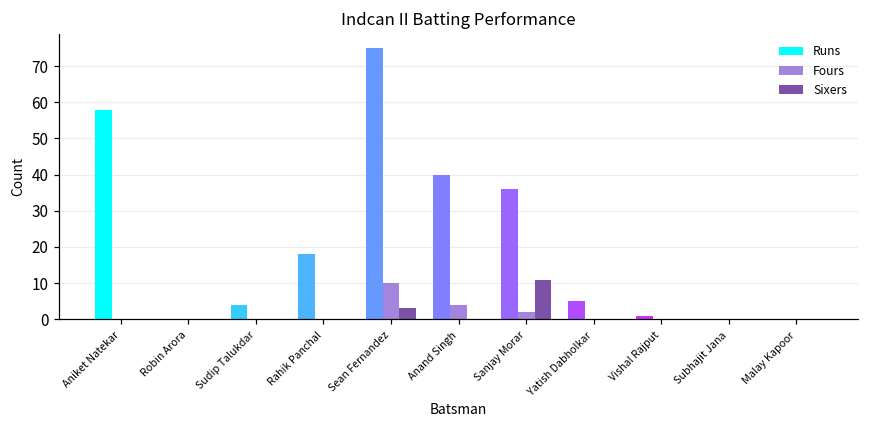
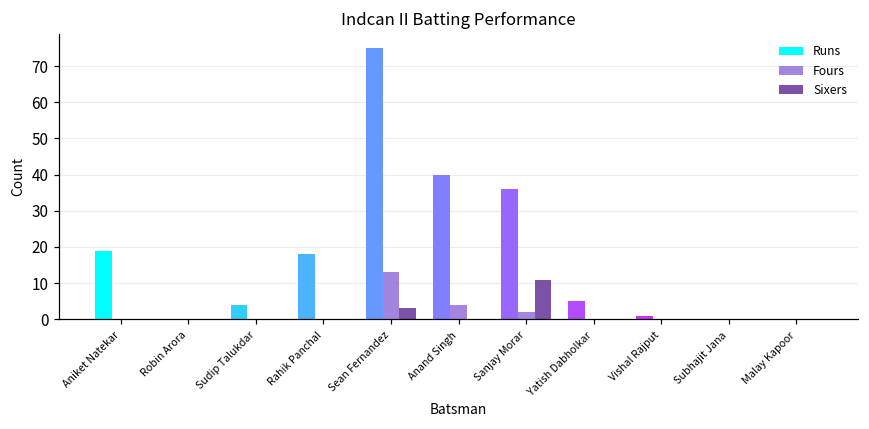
Runs, Aniket Natekar: 58 -> 19
Fours, Sean Fernandez: 10 -> 13
